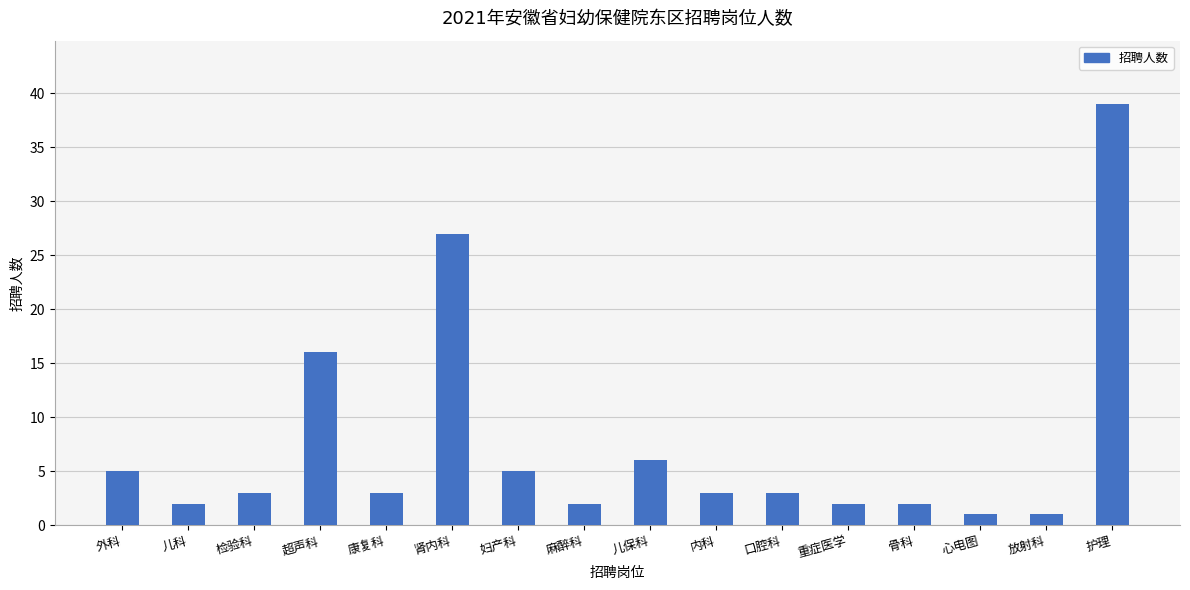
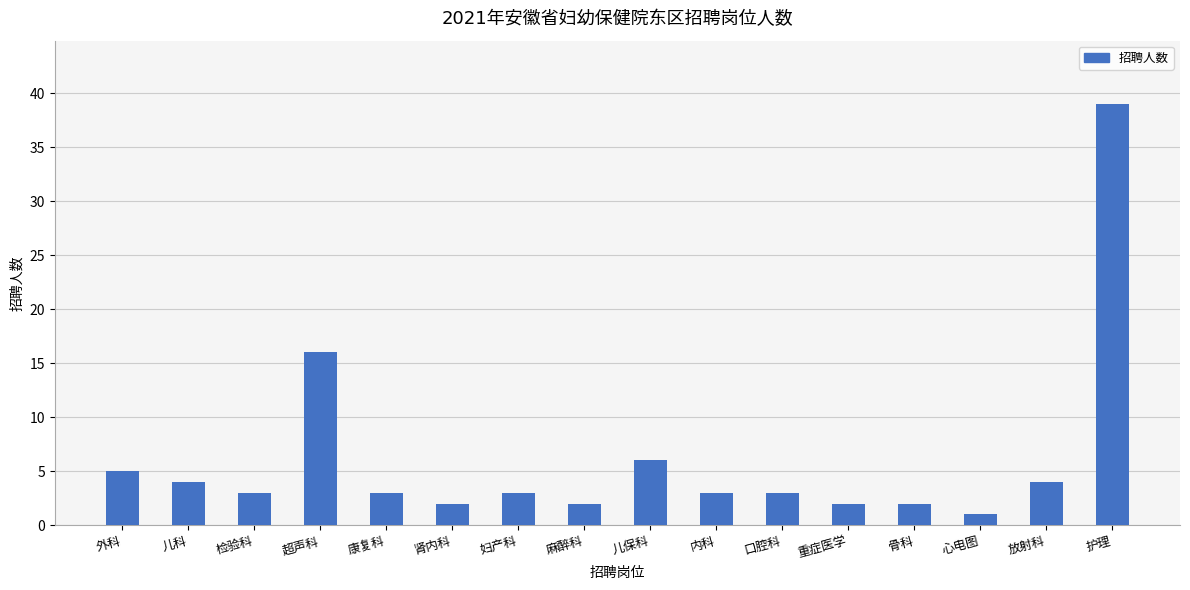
儿科: 2 -> 4
肾内科: 27 -> 2
妇产科: 5 -> 3
放射科: 1 -> 4
